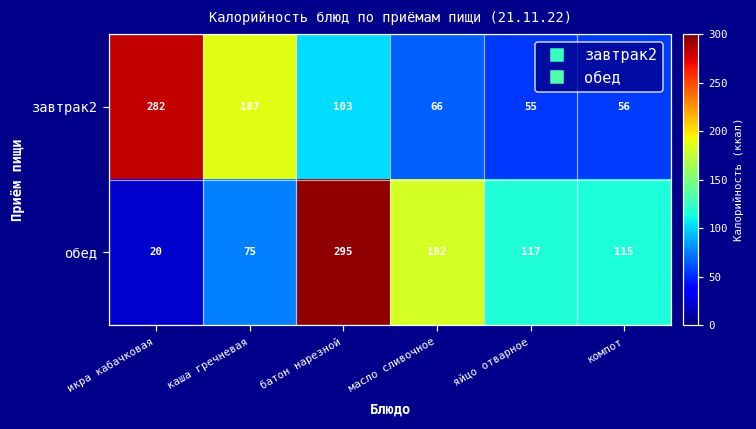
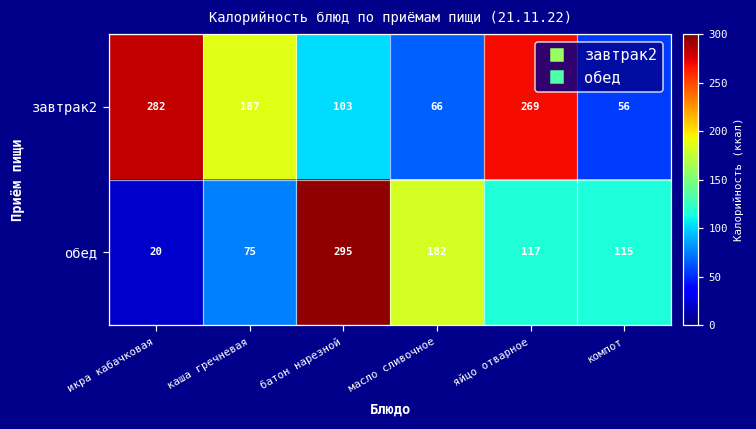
завтрак2, яйцо отварное: 55 -> 269
